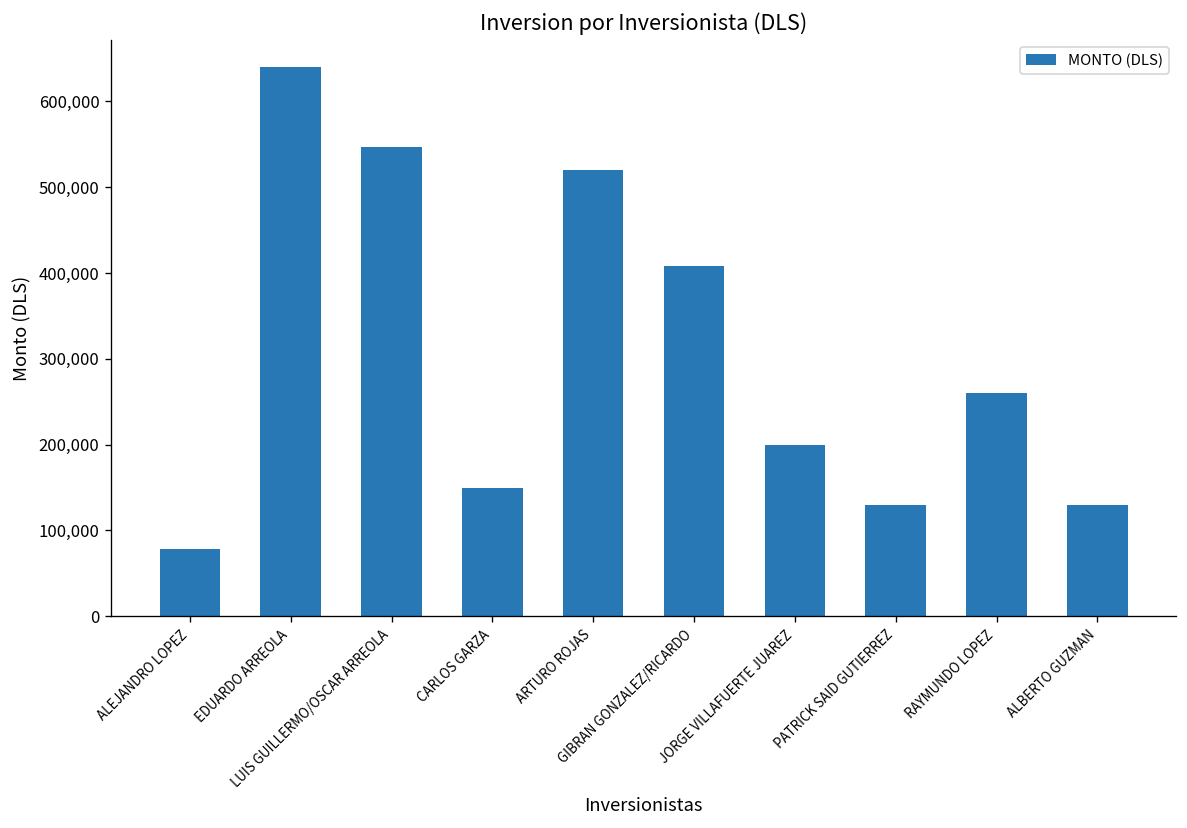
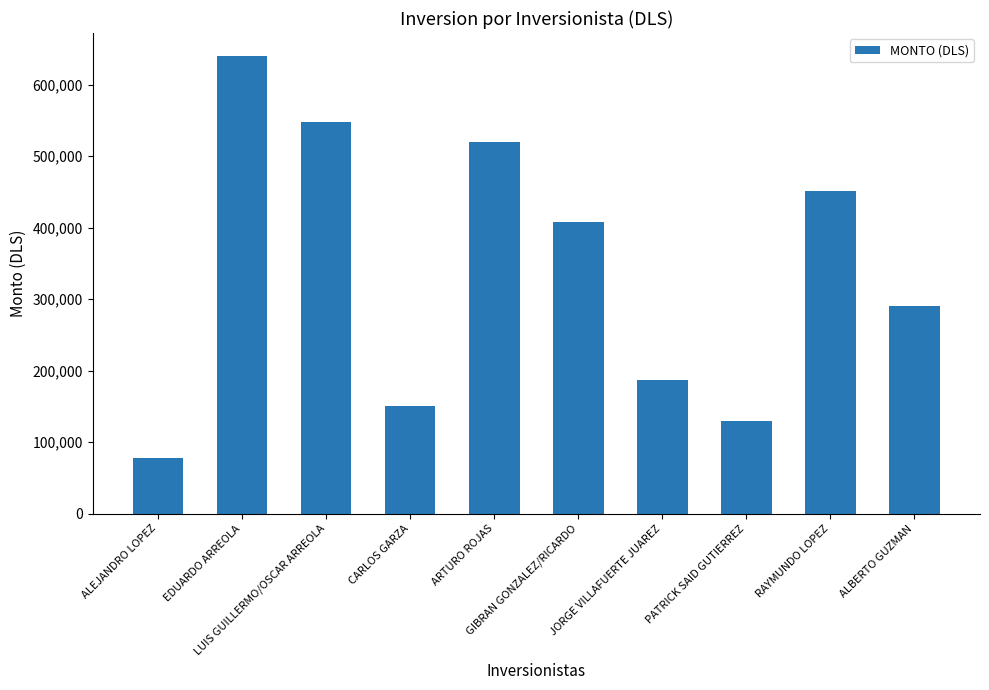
JORGE VILLAFUERTE JUAREZ: 200,000 -> 190,000
RAYMUNDO LOPEZ: 260,000 -> 450,000
ALBERTO GUZMAN: 130,000 -> 290,000
